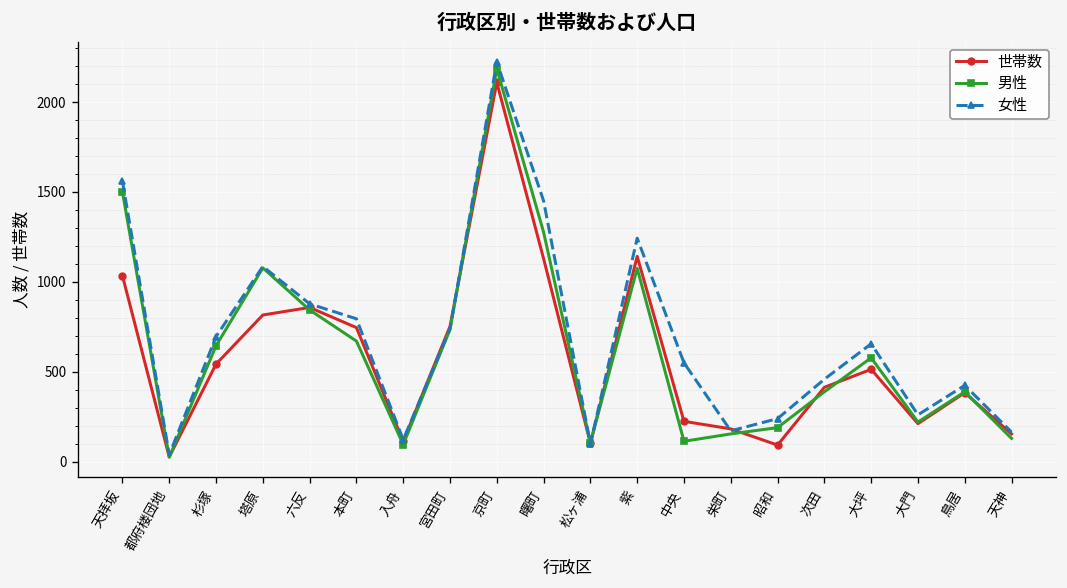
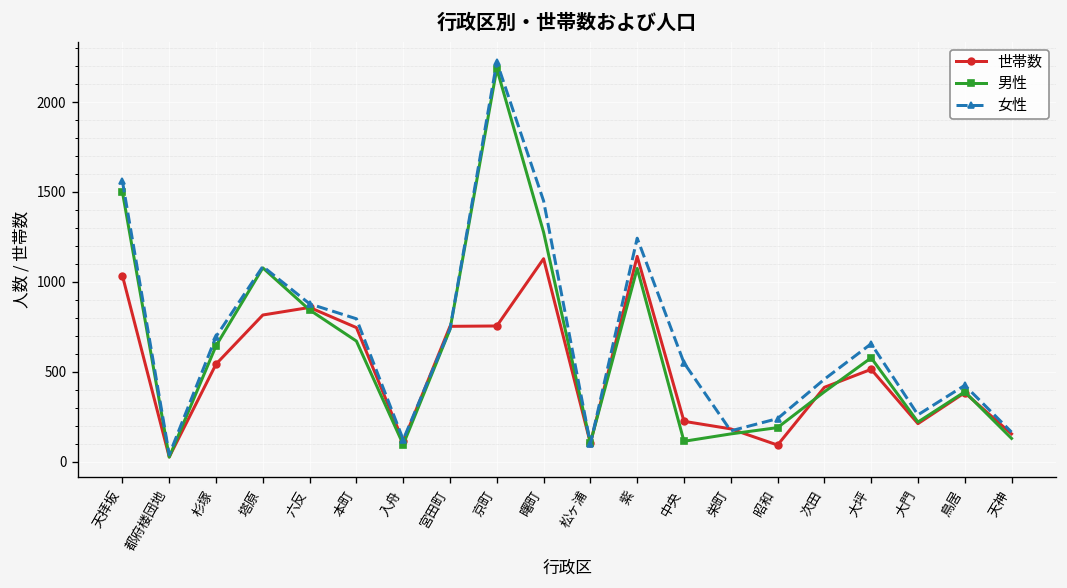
世帯数, 京町: 2110 -> 760
